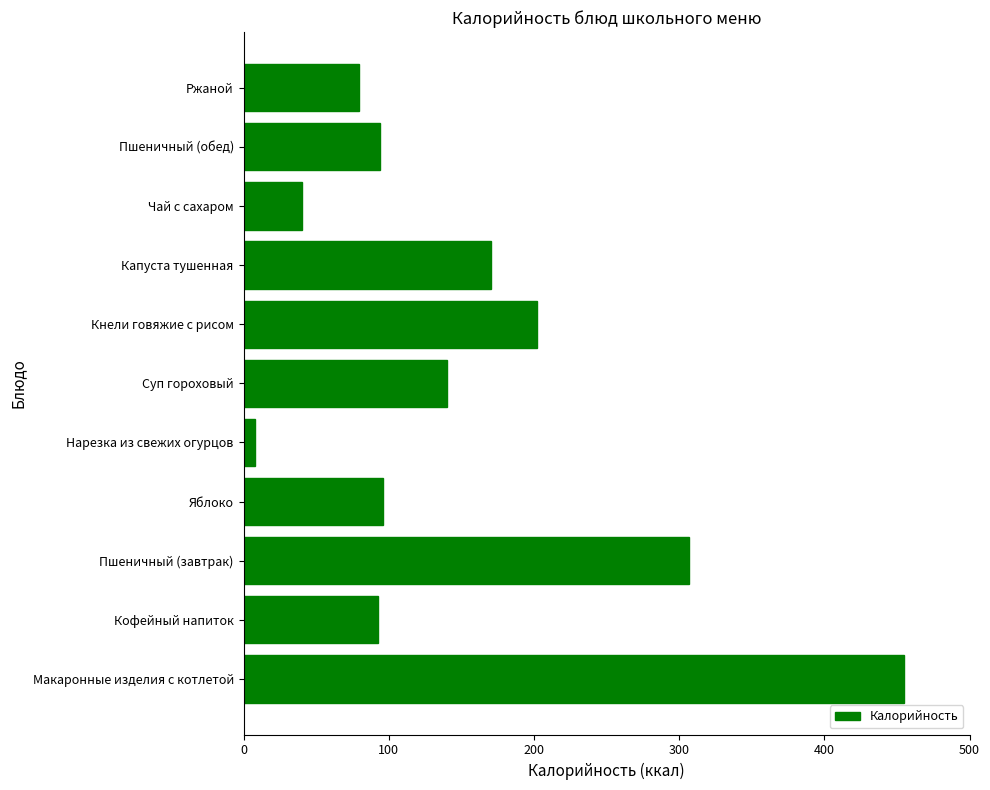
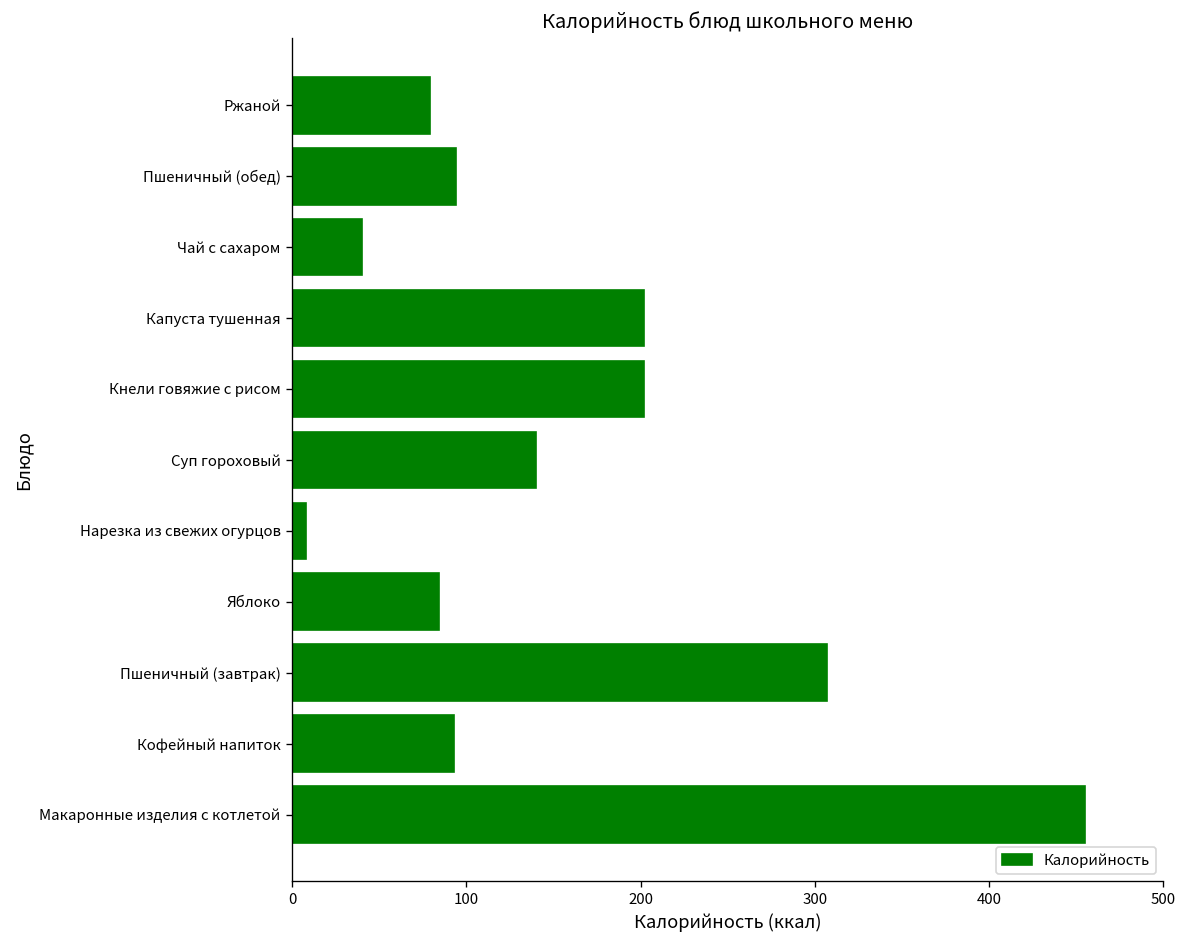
Капуста тушенная: 170 -> 202
Яблоко: 96 -> 84
